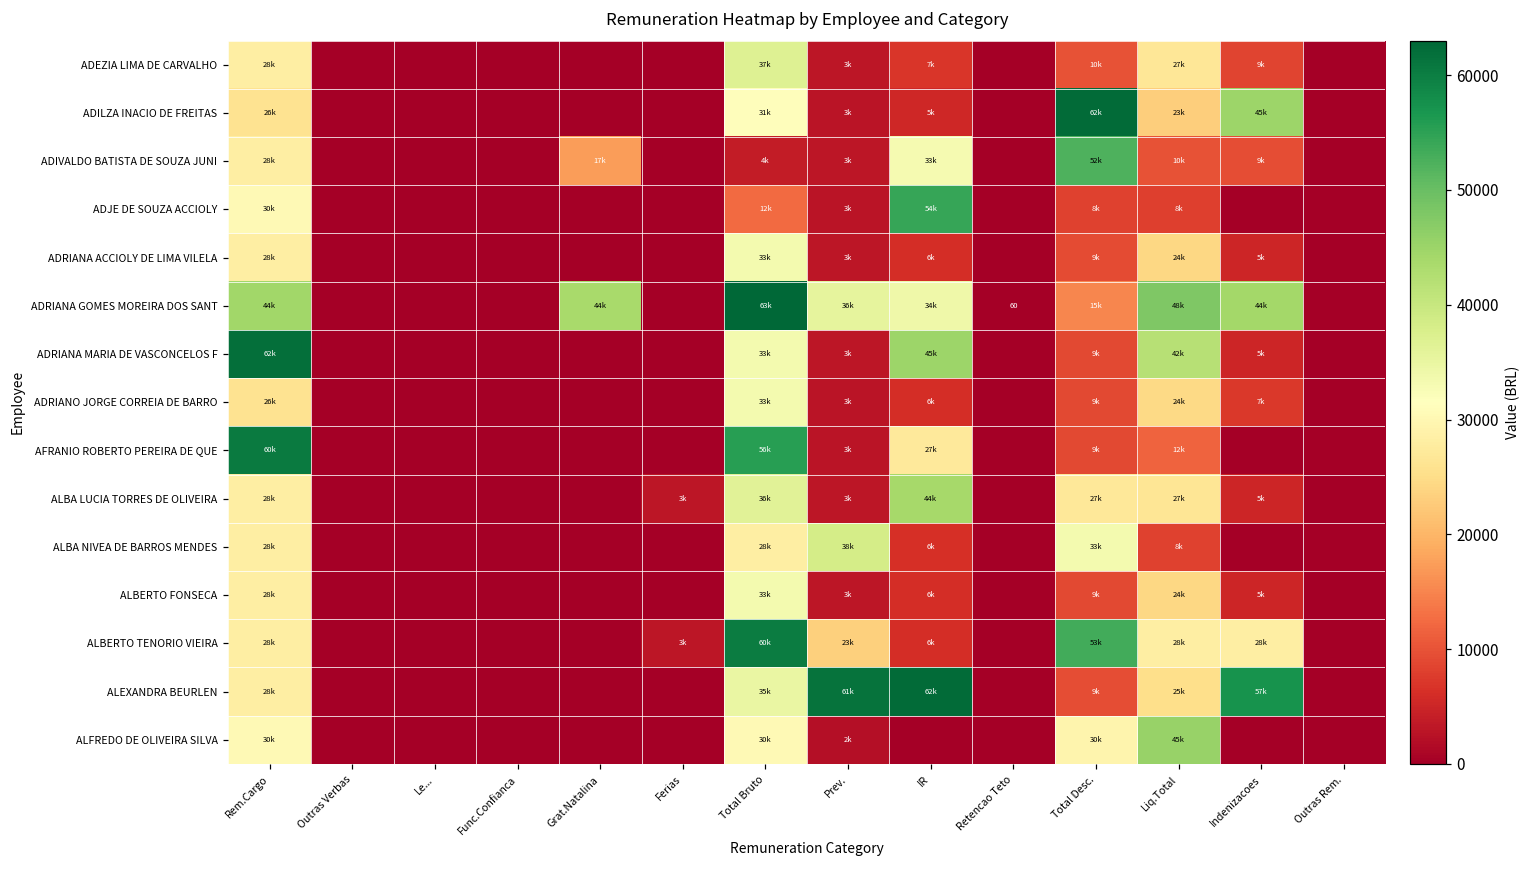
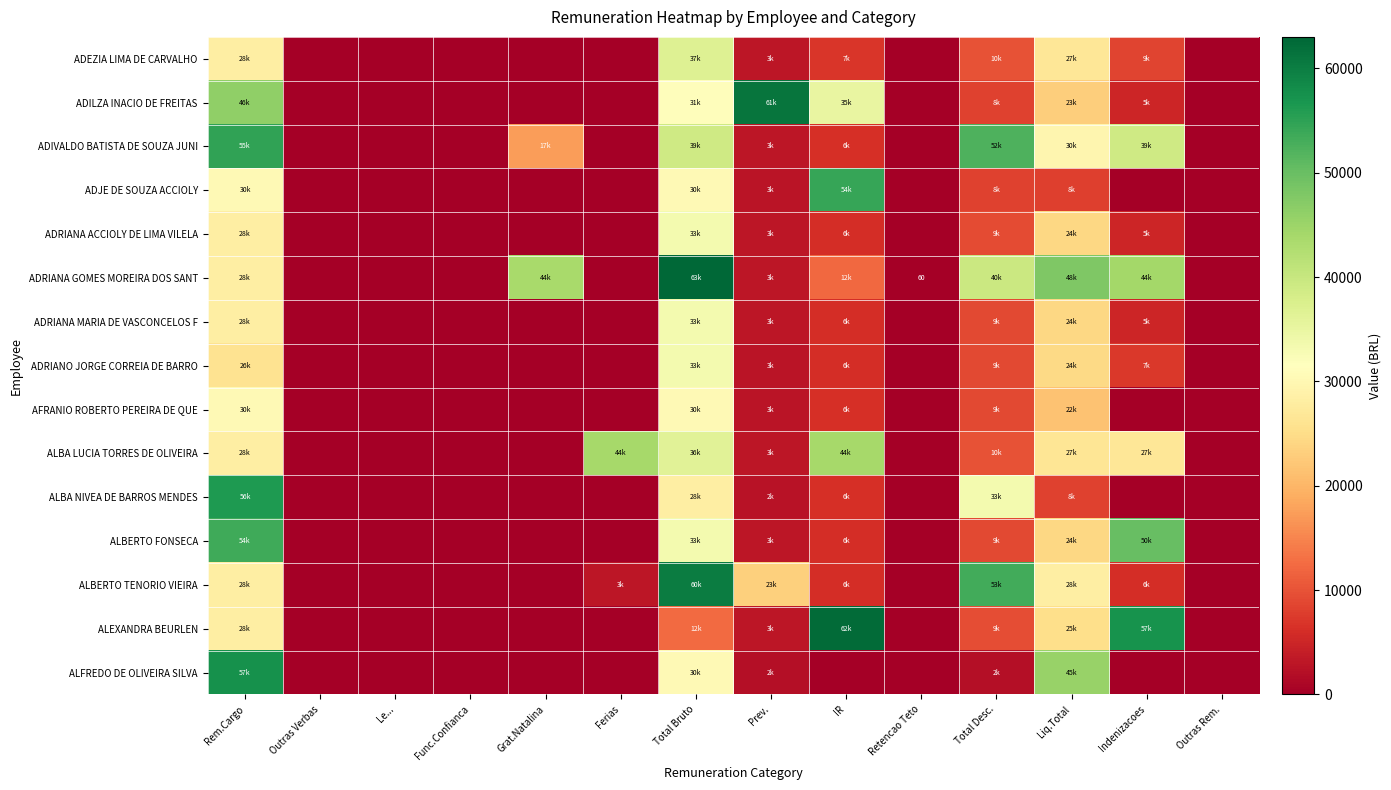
ADILZA INACIO DE FREITAS, Rem.Cargo: 26k -> 46k
ADILZA INACIO DE FREITAS, Prev.: 3k -> 61k
ADILZA INACIO DE FREITAS, IR: 5k -> 35k
ADILZA INACIO DE FREITAS, Total Desc.: 62k -> 8k
ADILZA INACIO DE FREITAS, Indenizacoes: 45k -> 5k
ADIVALDO BATISTA DE SOUZA JUNI, Rem.Cargo: 28k -> 55k
ADIVALDO BATISTA DE SOUZA JUNI, Total Bruto: 4k -> 39k
ADIVALDO BATISTA DE SOUZA JUNI, IR: 33k -> 6k
ADIVALDO BATISTA DE SOUZA JUNI, Liq.Total: 10k -> 30k
ADIVALDO BATISTA DE SOUZA JUNI, Indenizacoes: 9k -> 39k
ADJE DE SOUZA ACCIOLY, Total Bruto: 12k -> 30k
ADRIANA GOMES MOREIRA DOS SANT, Rem.Cargo: 44k -> 28k
ADRIANA GOMES MOREIRA DOS SANT, Prev.: 36k -> 3k
ADRIANA GOMES MOREIRA DOS SANT, IR: 34k -> 12k
ADRIANA GOMES MOREIRA DOS SANT, Total Desc.: 15k -> 40k
ADRIANA MARIA DE VASCONCELOS F, Rem.Cargo: 62k -> 28k
ADRIANA MARIA DE VASCONCELOS F, IR: 45k -> 6k
ADRIANA MARIA DE VASCONCELOS F, Liq.Total: 42k -> 24k
AFRANIO ROBERTO PEREIRA DE QUE, Rem.Cargo: 60k -> 30k
AFRANIO ROBERTO PEREIRA DE QUE, Total Bruto: 56k -> 30k
AFRANIO ROBERTO PEREIRA DE QUE, IR: 27k -> 6k
AFRANIO ROBERTO PEREIRA DE QUE, Liq.Total: 12k -> 22k
ALBA LUCIA TORRES DE OLIVEIRA, Ferias: 3k -> 44k
ALBA LUCIA TORRES DE OLIVEIRA, Total Desc.: 27k -> 10k
ALBA LUCIA TORRES DE OLIVEIRA, Indenizacoes: 5k -> 27k
ALBA NIVEA DE BARROS MENDES, Rem.Cargo: 28k -> 56k
ALBA NIVEA DE BARROS MENDES, Prev.: 38k -> 2k
ALBERTO FONSECA, Rem.Cargo: 28k -> 54k
ALBERTO FONSECA, Indenizacoes: 5k -> 50k
ALBERTO TENORIO VIEIRA, Indenizacoes: 28k -> 6k
ALEXANDRA BEURLEN, Total Bruto: 35k -> 12k
ALEXANDRA BEURLEN, Prev.: 61k -> 3k
ALFREDO DE OLIVEIRA SILVA, Rem.Cargo: 30k -> 57k
ALFREDO DE OLIVEIRA SILVA, Total Desc.: 30k -> 2k
